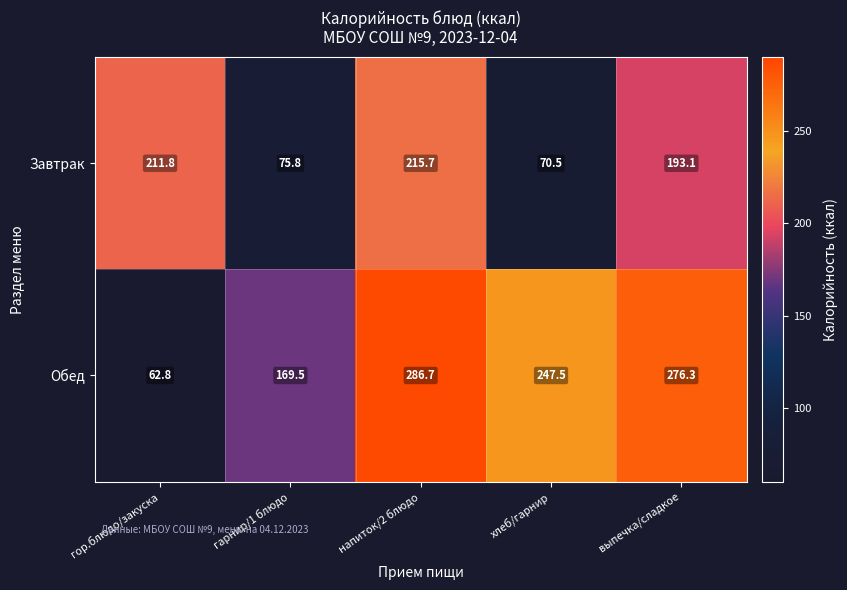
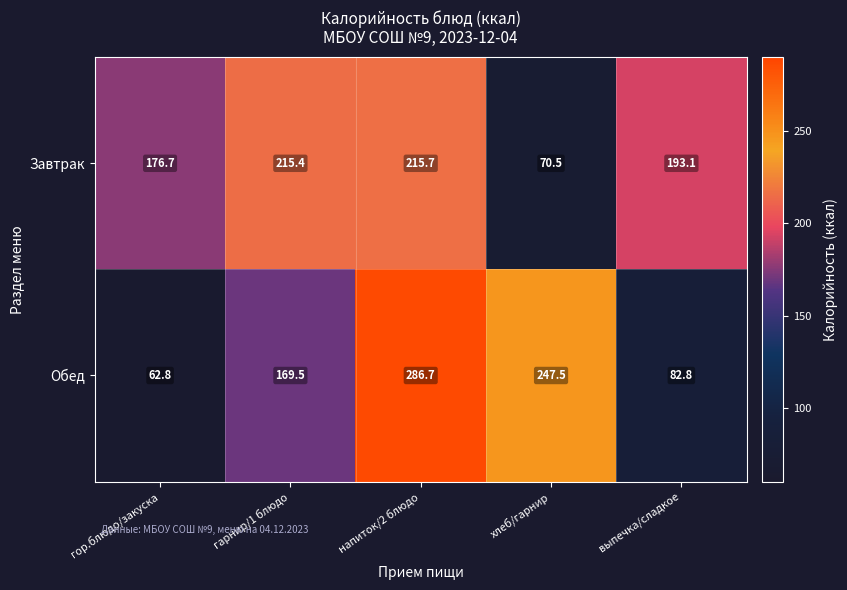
Завтрак, гор.блюдо/закуска: 211.8 -> 176.7
Завтрак, гарнир/1 блюдо: 75.8 -> 215.4
Обед, выпечка/сладкое: 276.3 -> 82.8
